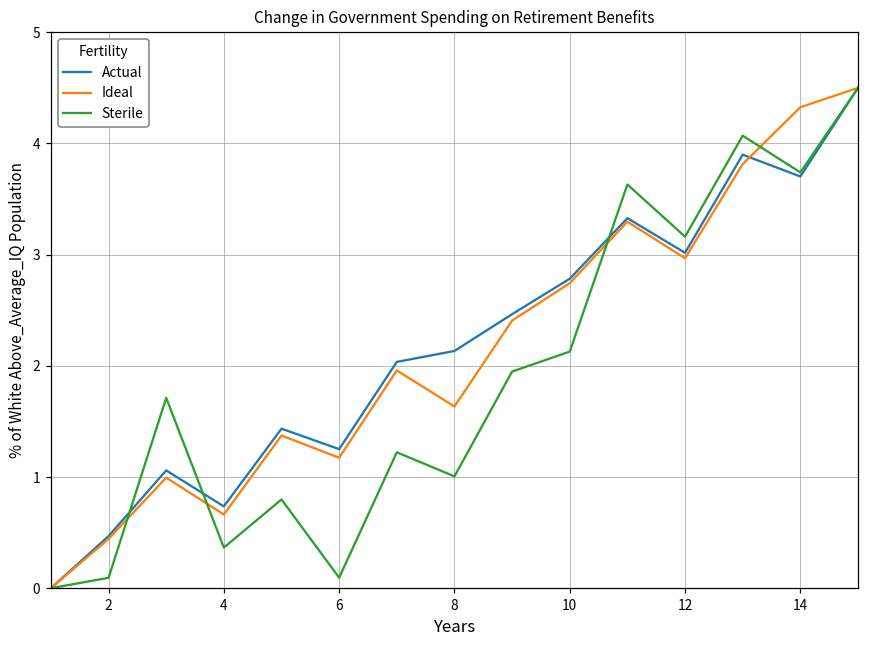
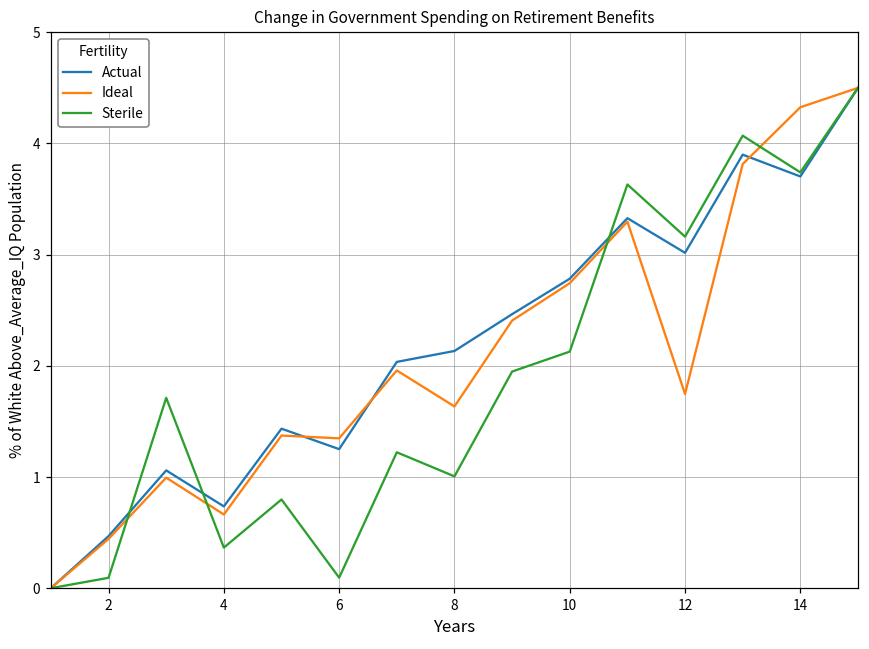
Ideal, 6: 1.17 -> 1.35
Ideal, 12: 2.97 -> 1.75
